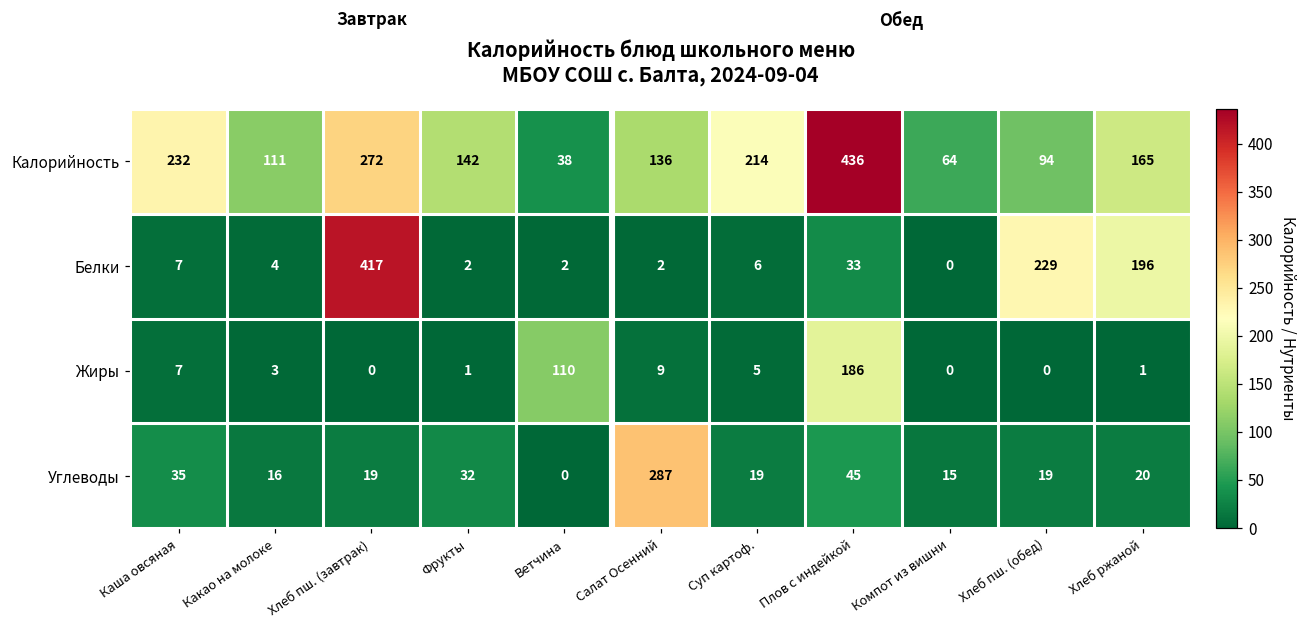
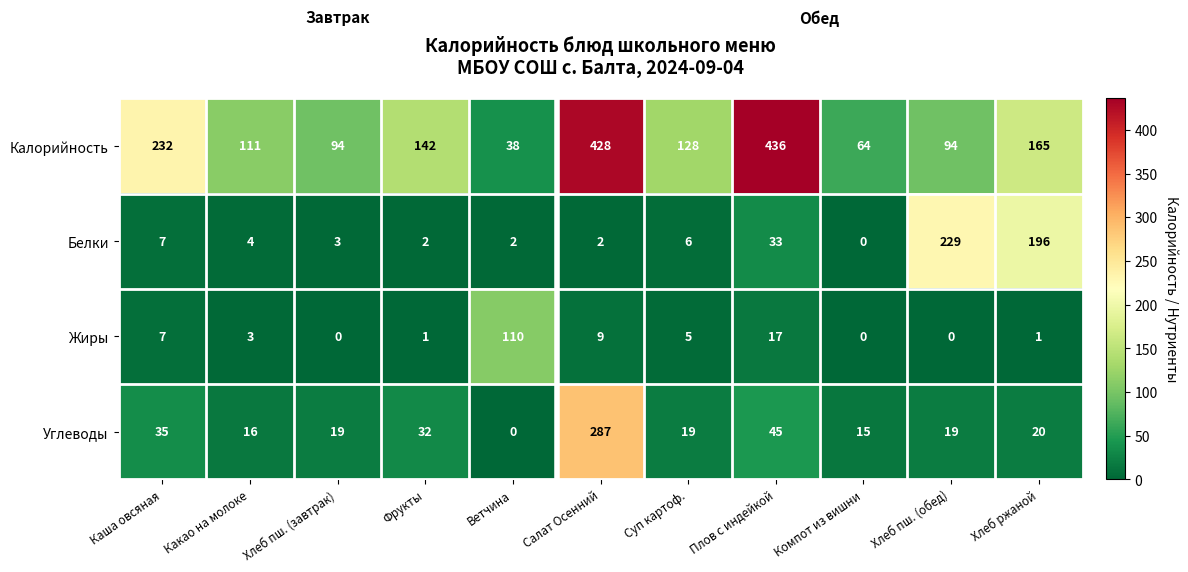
Калорийность, Хлеб пш. (завтрак): 272 -> 94
Калорийность, Салат Осенний: 136 -> 428
Калорийность, Суп картоф.: 214 -> 128
Белки, Хлеб пш. (завтрак): 417 -> 3
Жиры, Плов с индейкой: 186 -> 17
